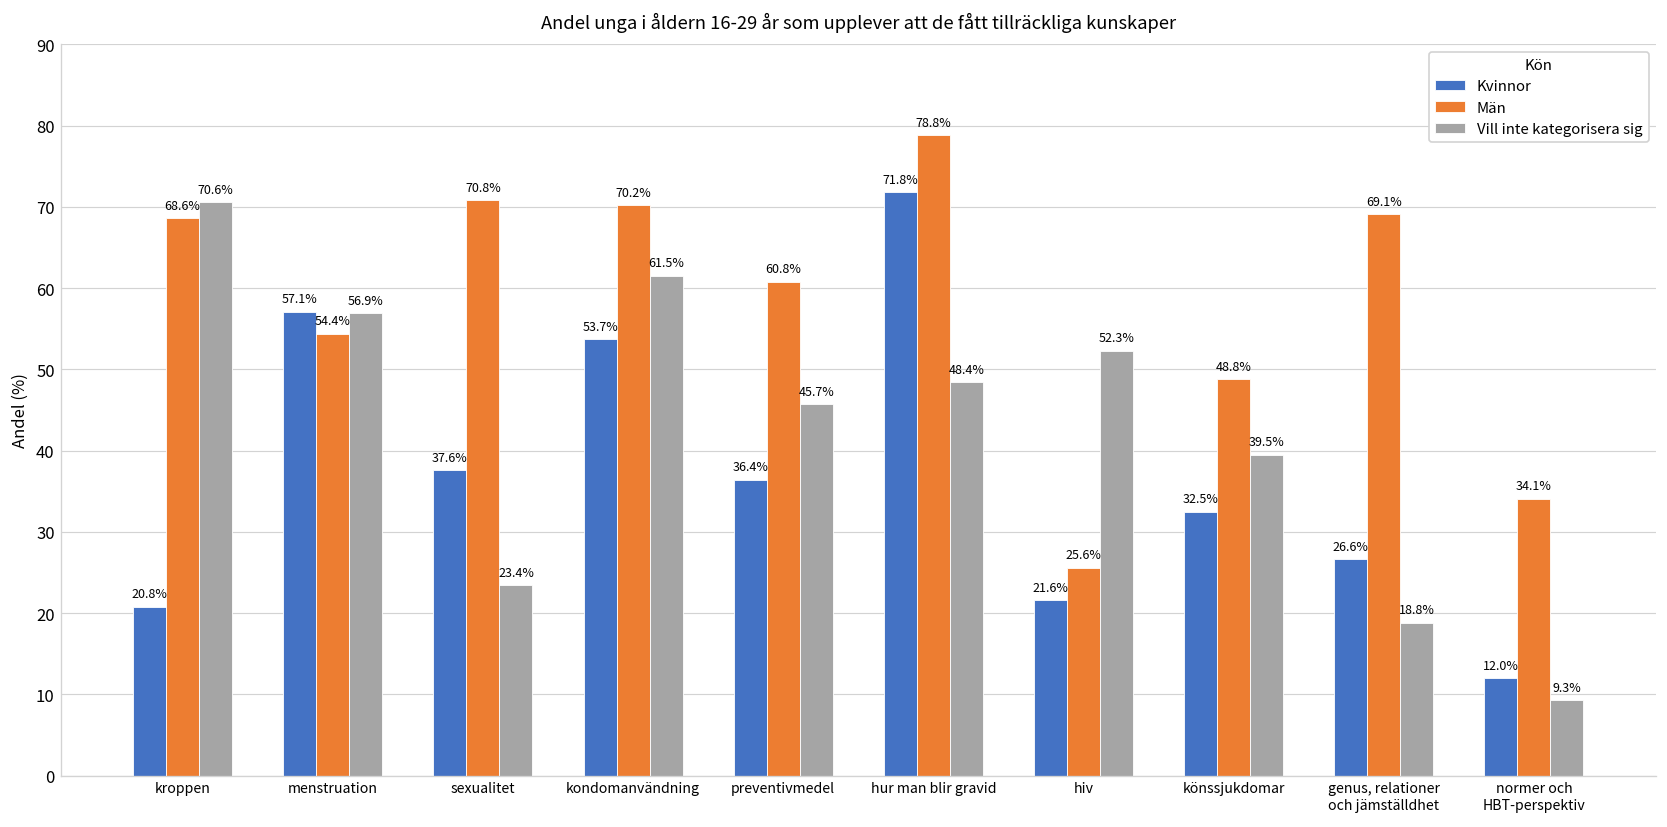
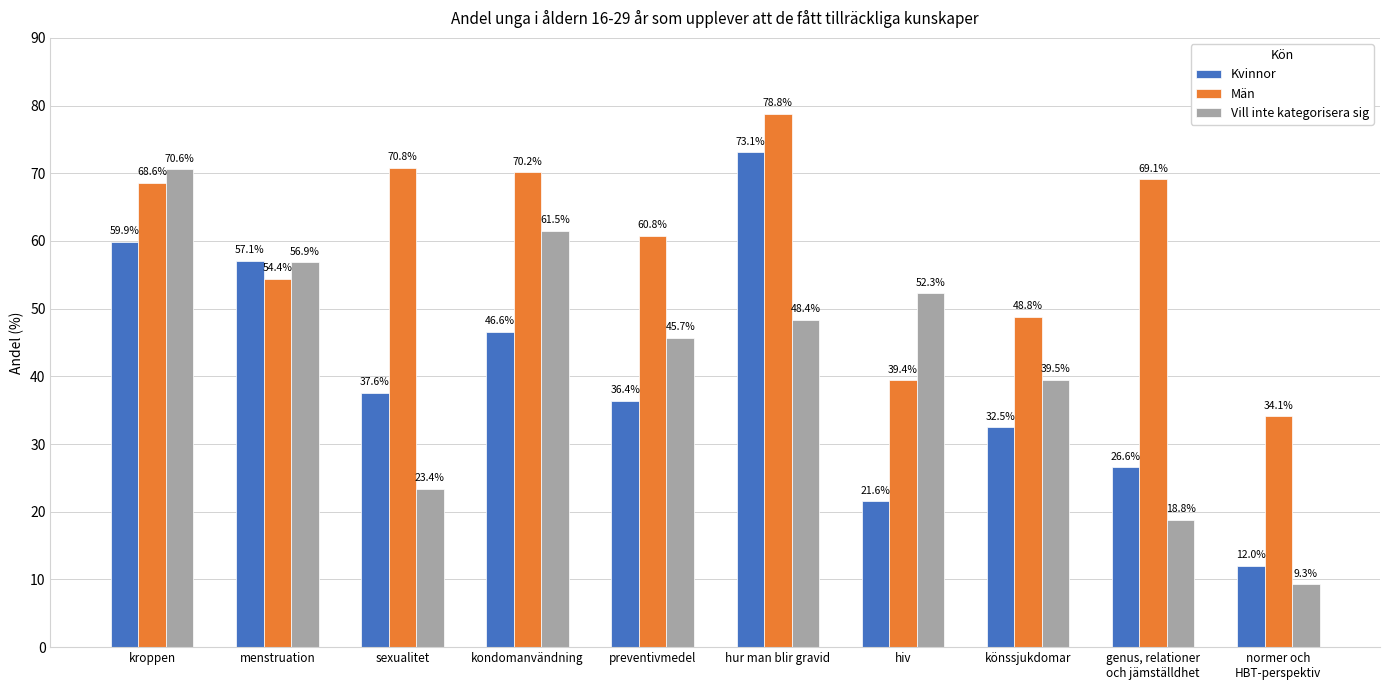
Kvinnor, kroppen: 20.8% -> 59.9%
Kvinnor, kondomanvändning: 53.7% -> 46.6%
Kvinnor, hur man blir gravid: 71.8% -> 73.1%
Män, hiv: 25.6% -> 39.4%
